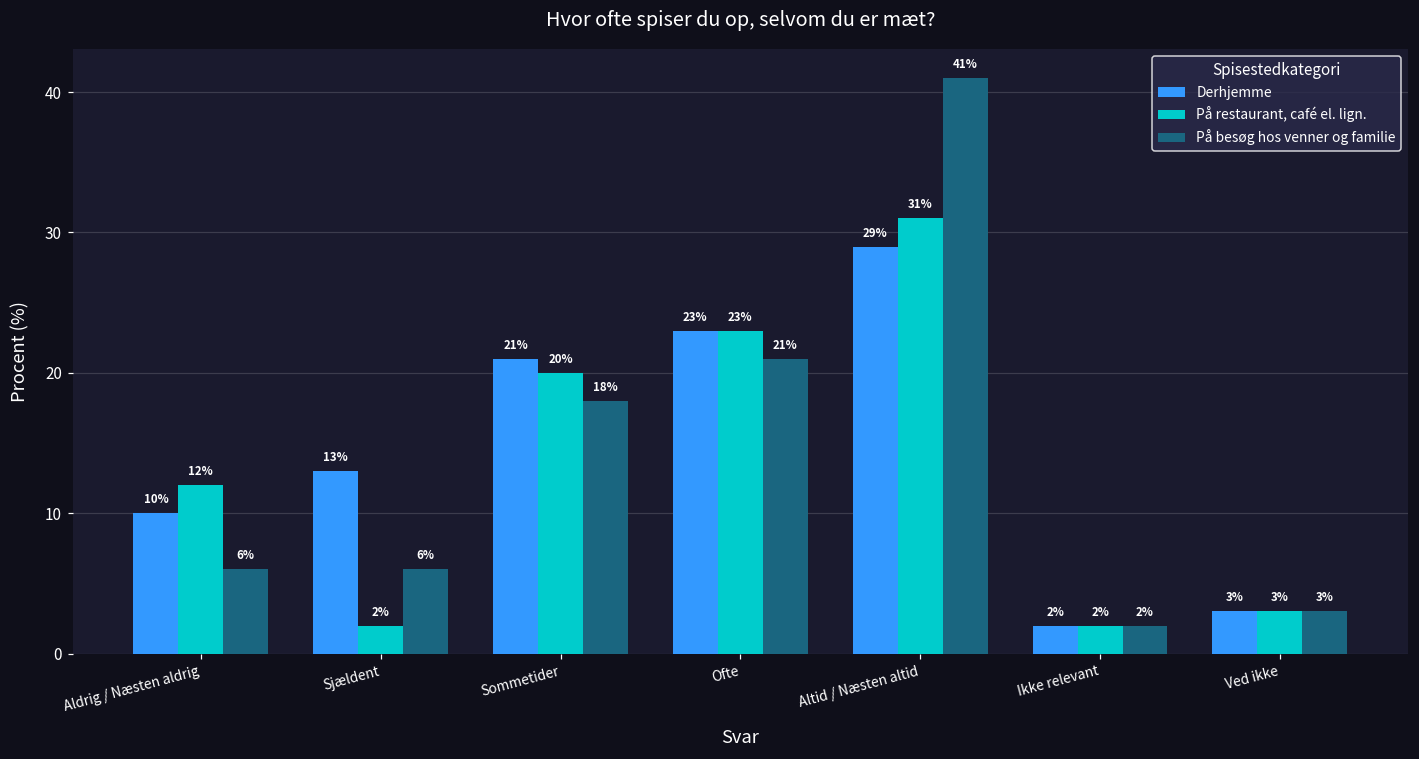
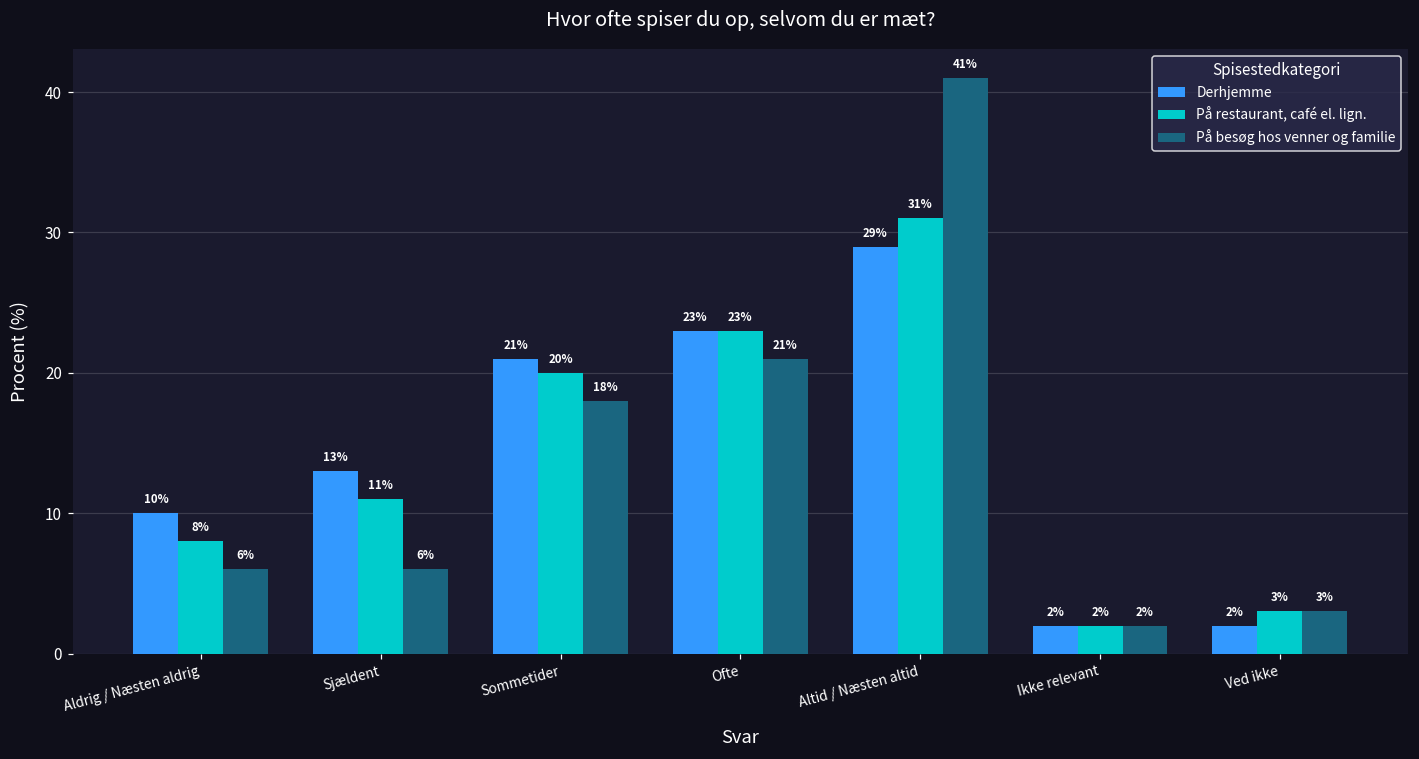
På restaurant, café el. lign., Aldrig / Næsten aldrig: 12% -> 8%
På restaurant, café el. lign., Sjældent: 2% -> 11%
Derhjemme, Ved ikke: 3% -> 2%
